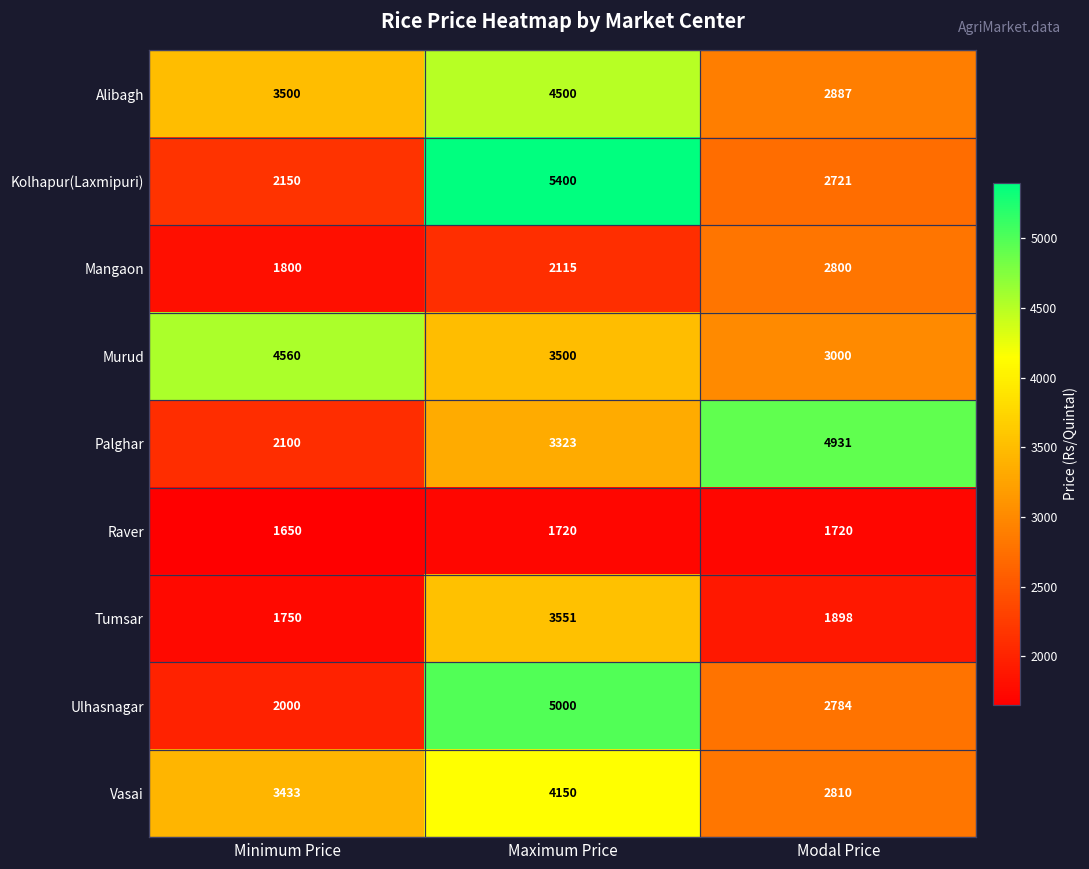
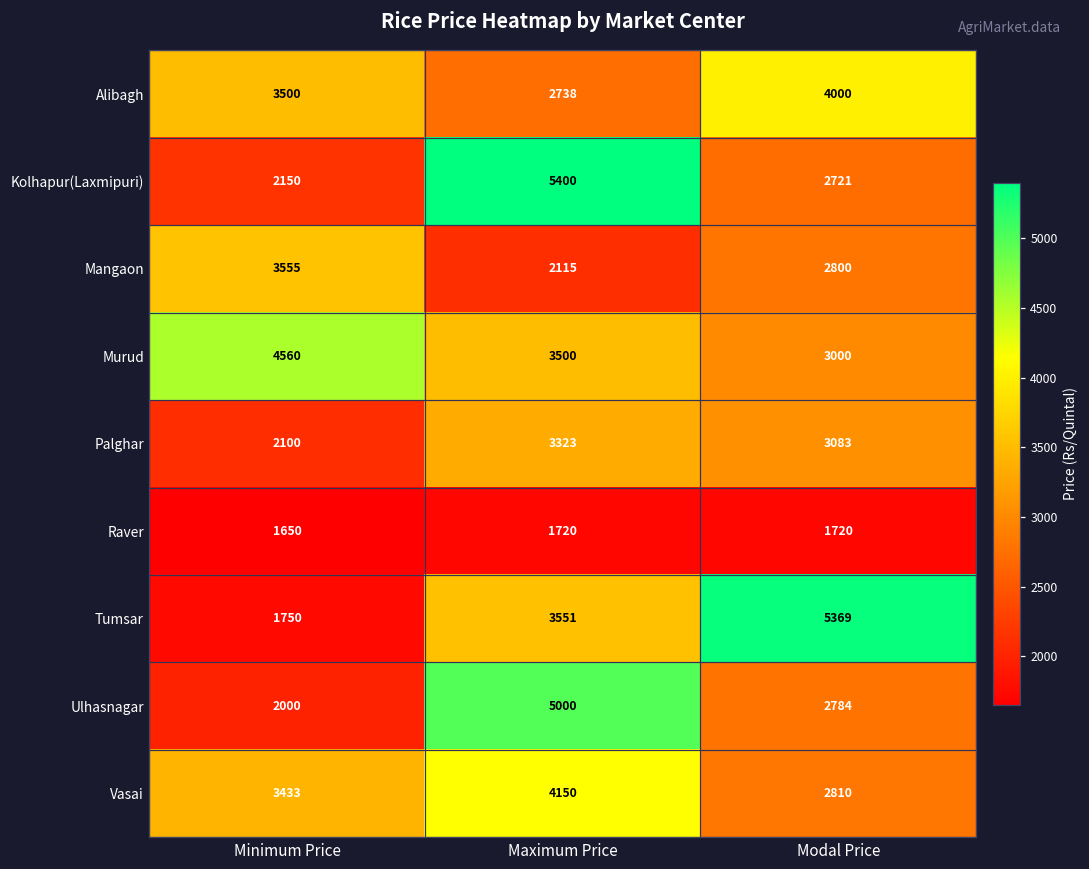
Alibagh, Maximum Price: 4500 -> 2738
Alibagh, Modal Price: 2887 -> 4000
Mangaon, Minimum Price: 1800 -> 3555
Palghar, Modal Price: 4931 -> 3083
Tumsar, Modal Price: 1898 -> 5369
